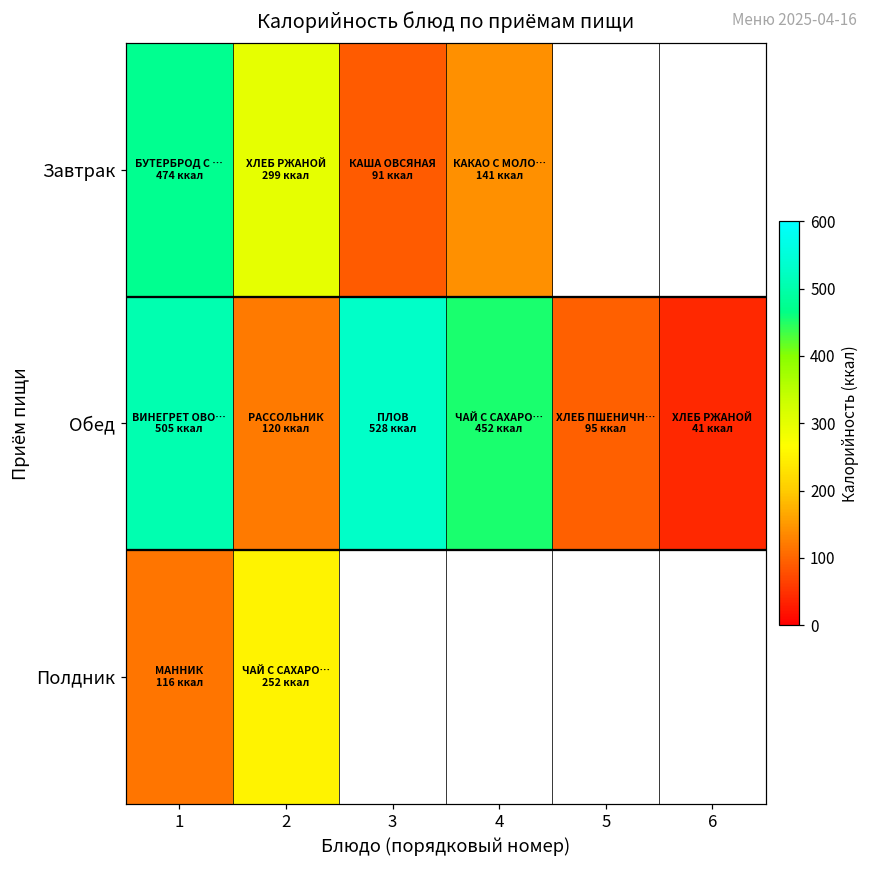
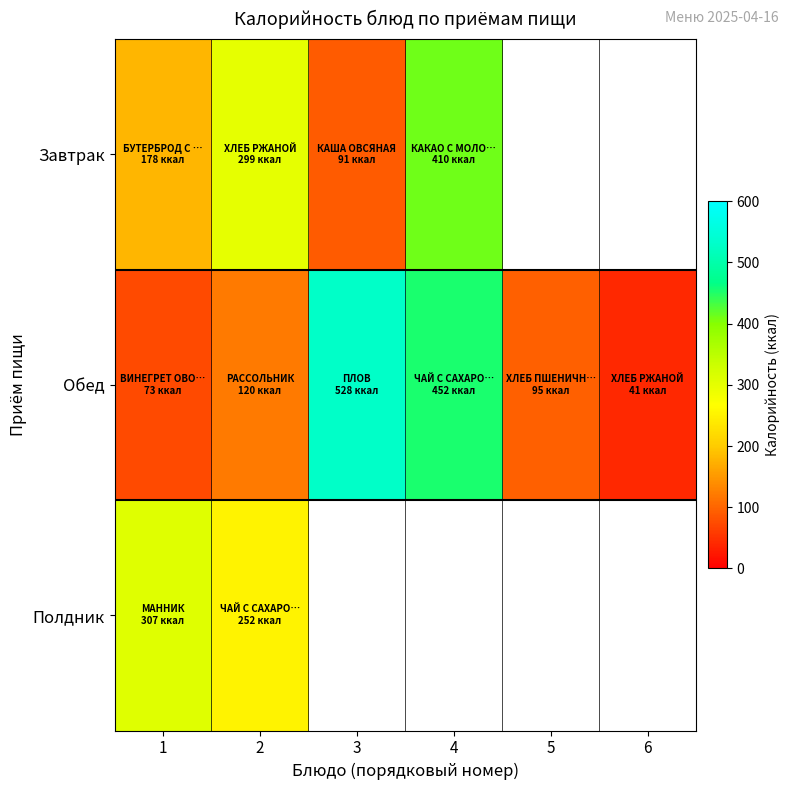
Завтрак, 1: 474 -> 178
Завтрак, 4: 141 -> 410
Обед, 1: 505 -> 73
Полдник, 1: 116 -> 307
